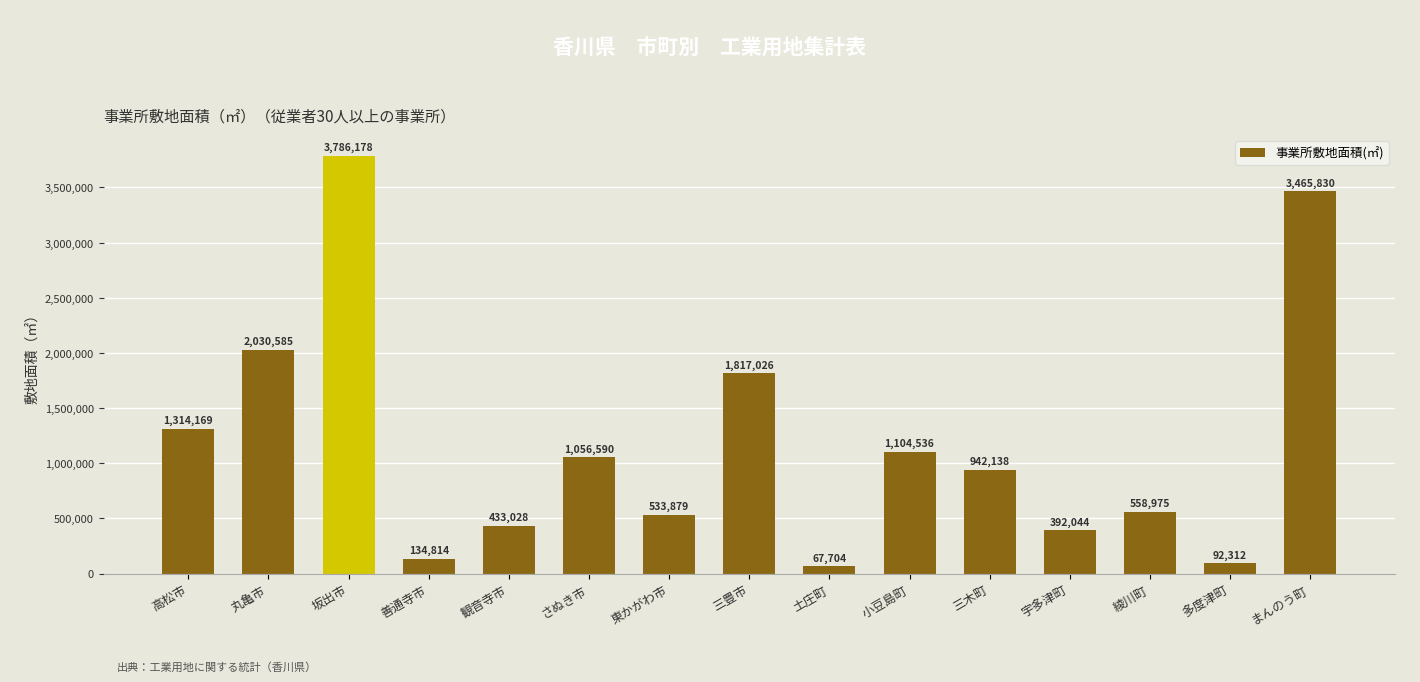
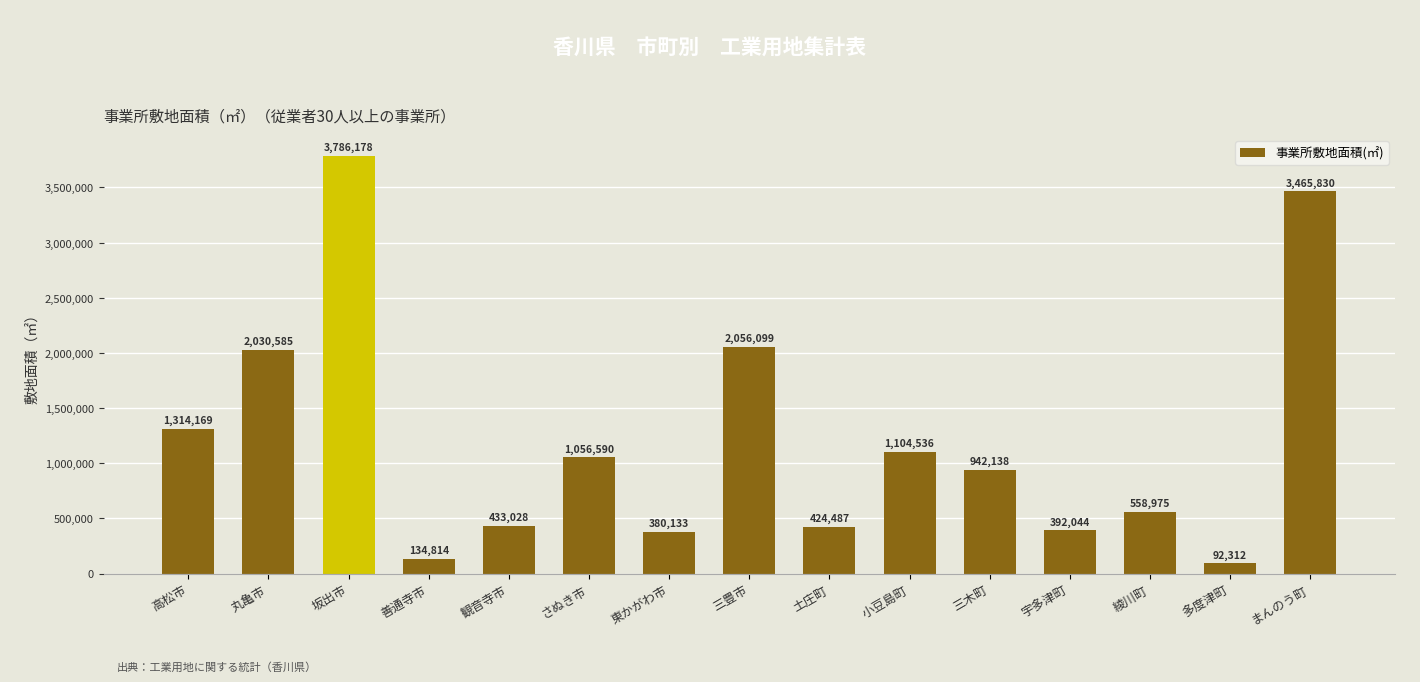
東かがわ市: 533,879 -> 380,133
三豊市: 1,817,026 -> 2,056,099
土庄町: 67,704 -> 424,487
